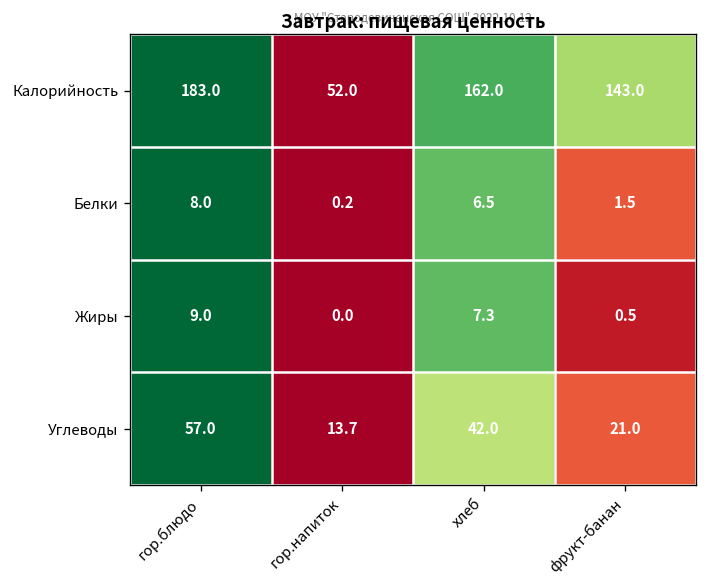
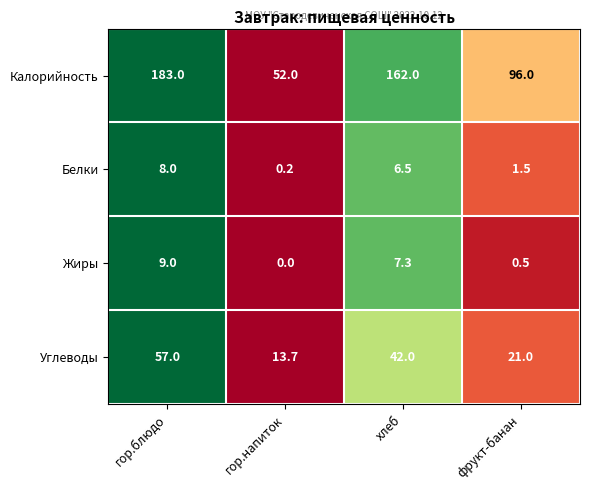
Калорийность, фрукт-банан: 143.0 -> 96.0
